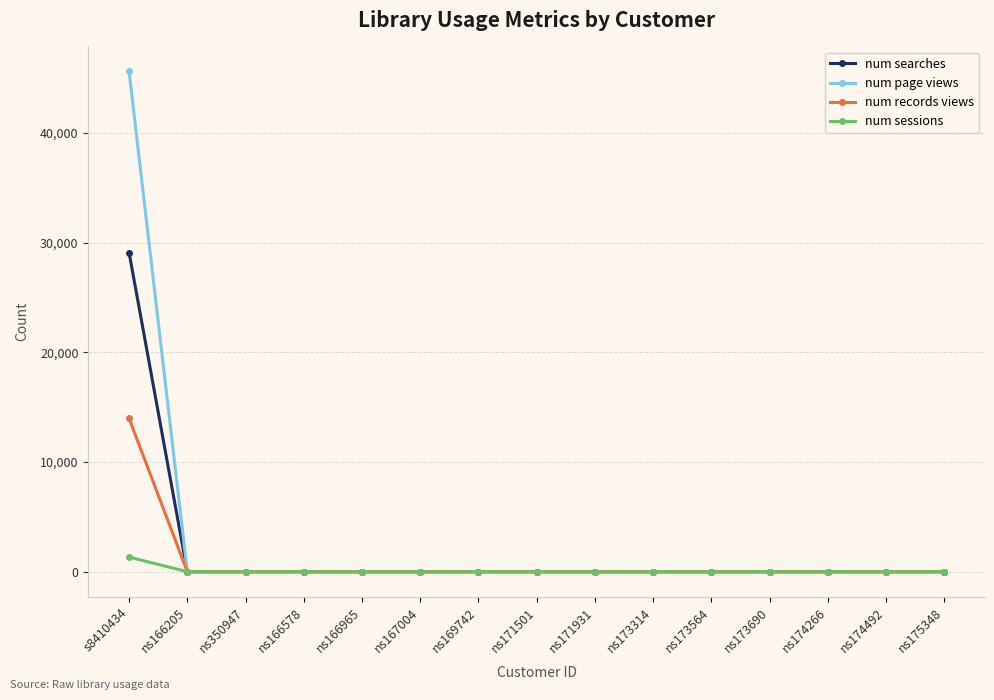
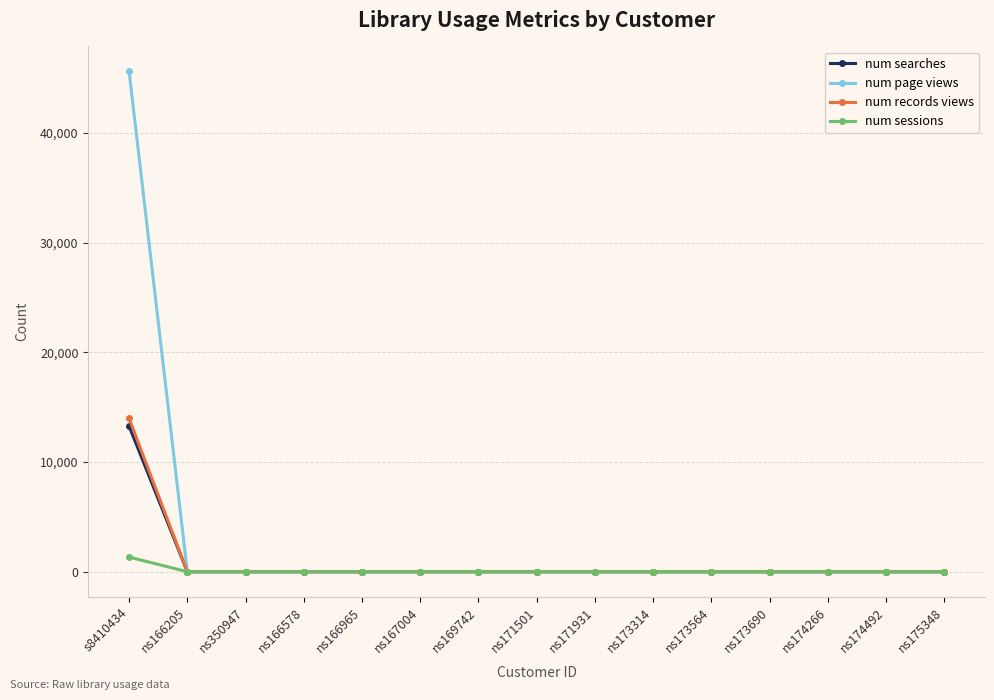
num searches, s8410434: 29,100 -> 13,300
